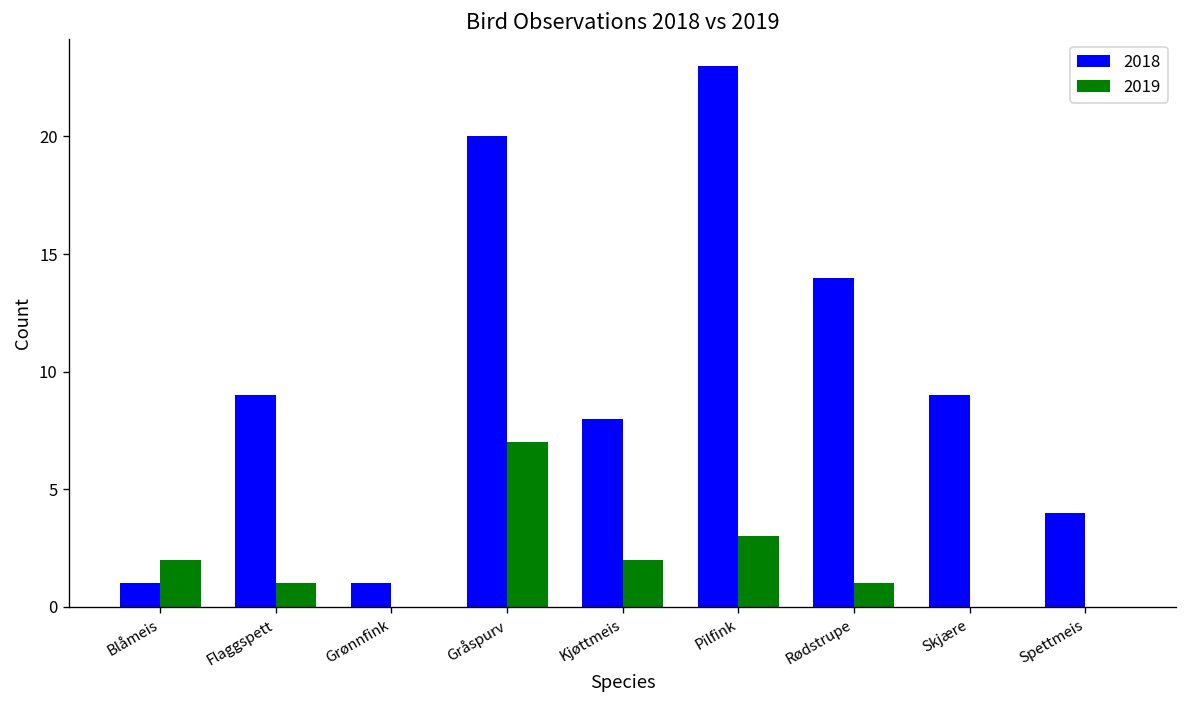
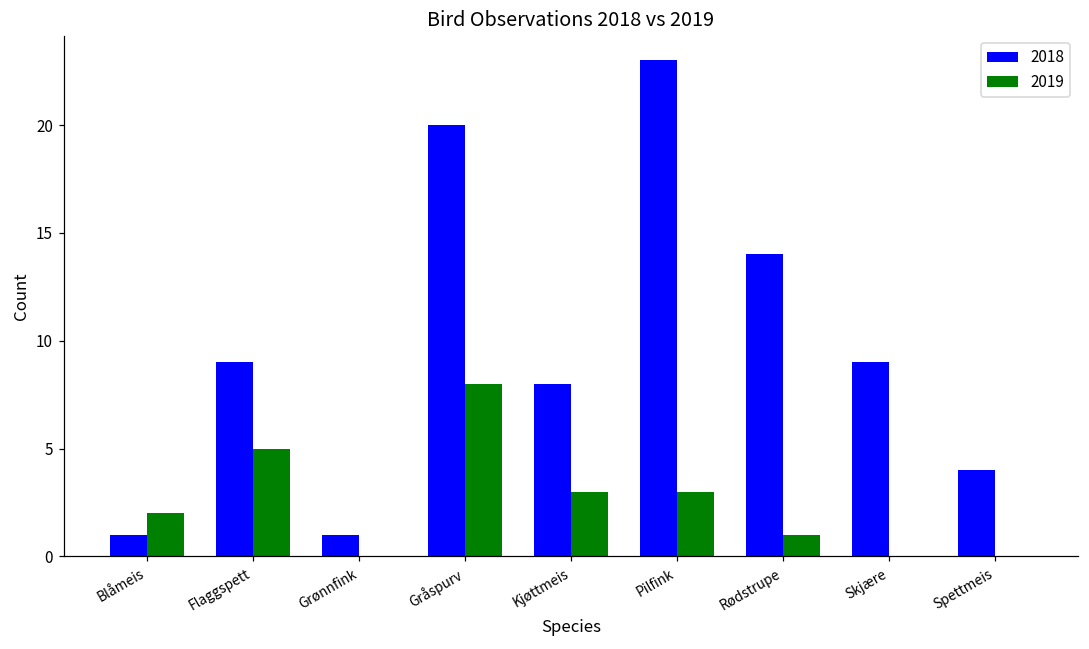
2019, Flaggspett: 1 -> 5
2019, Gråspurv: 7 -> 8
2019, Kjøttmeis: 2 -> 3
